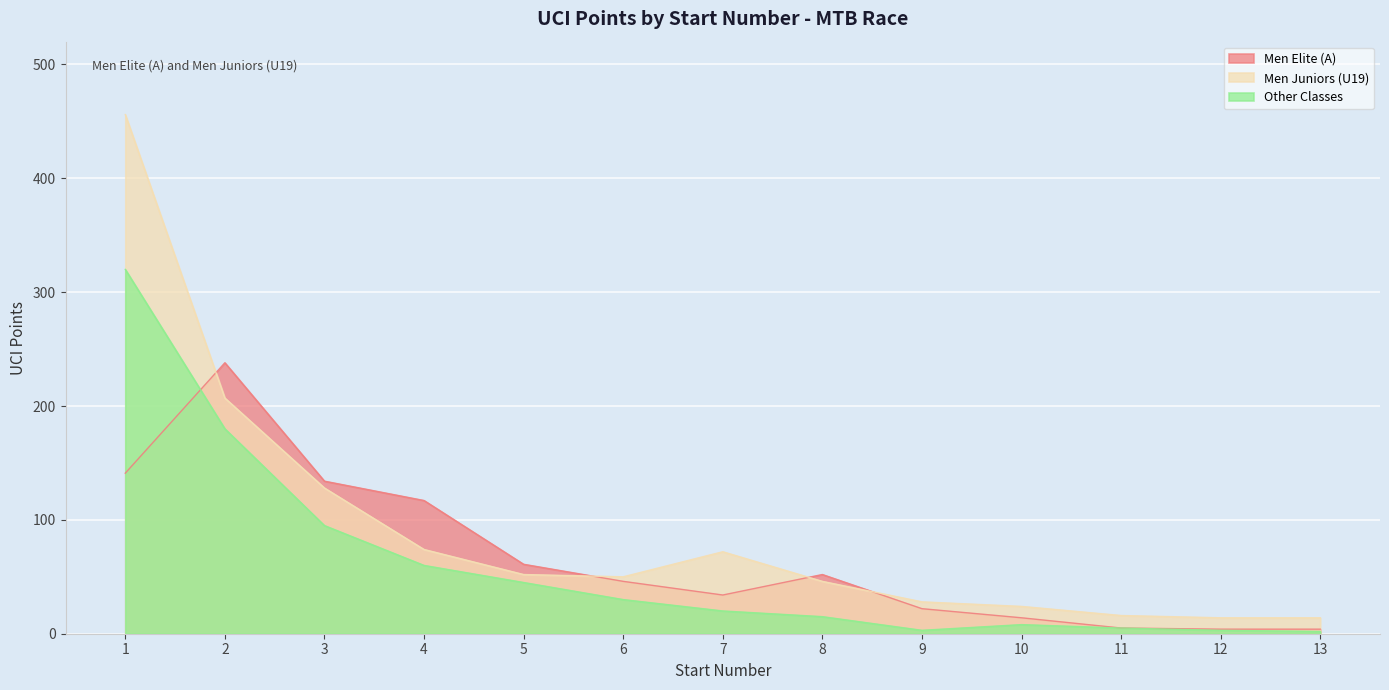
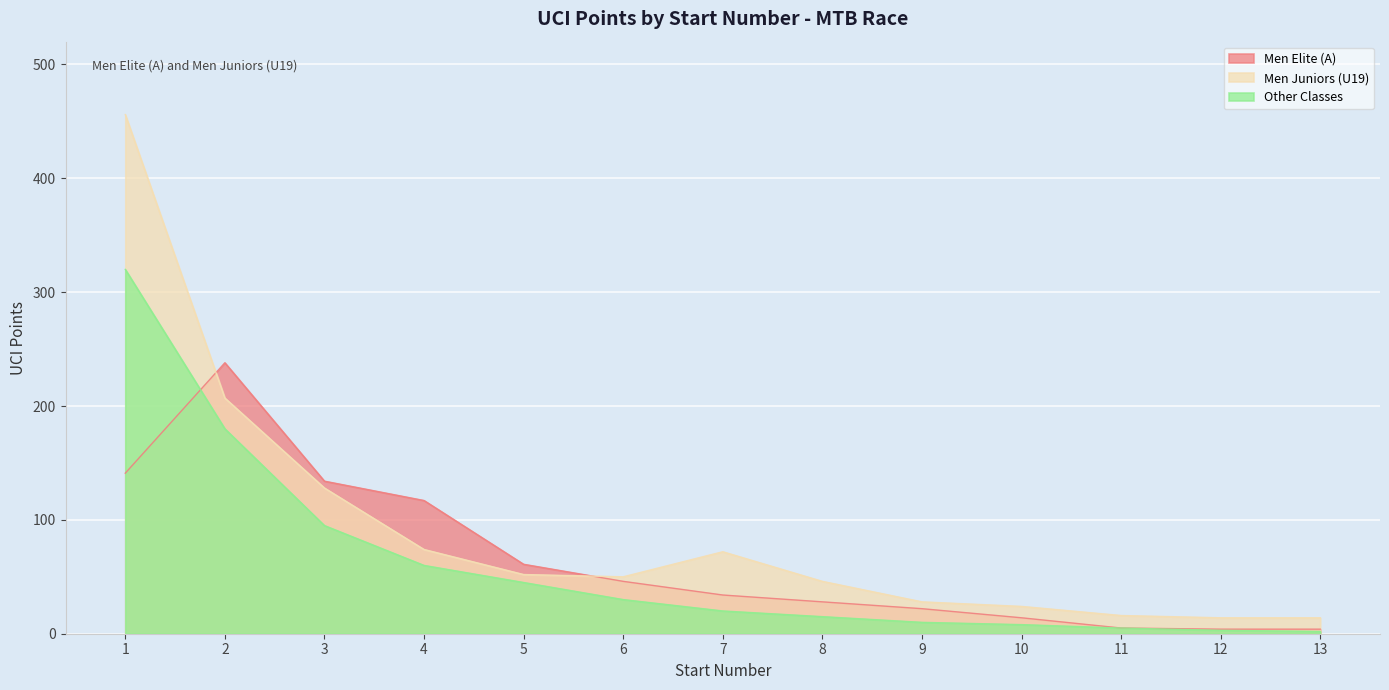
Men Elite (A), 8: 52 -> 28
Other Classes, 9: 3 -> 10
